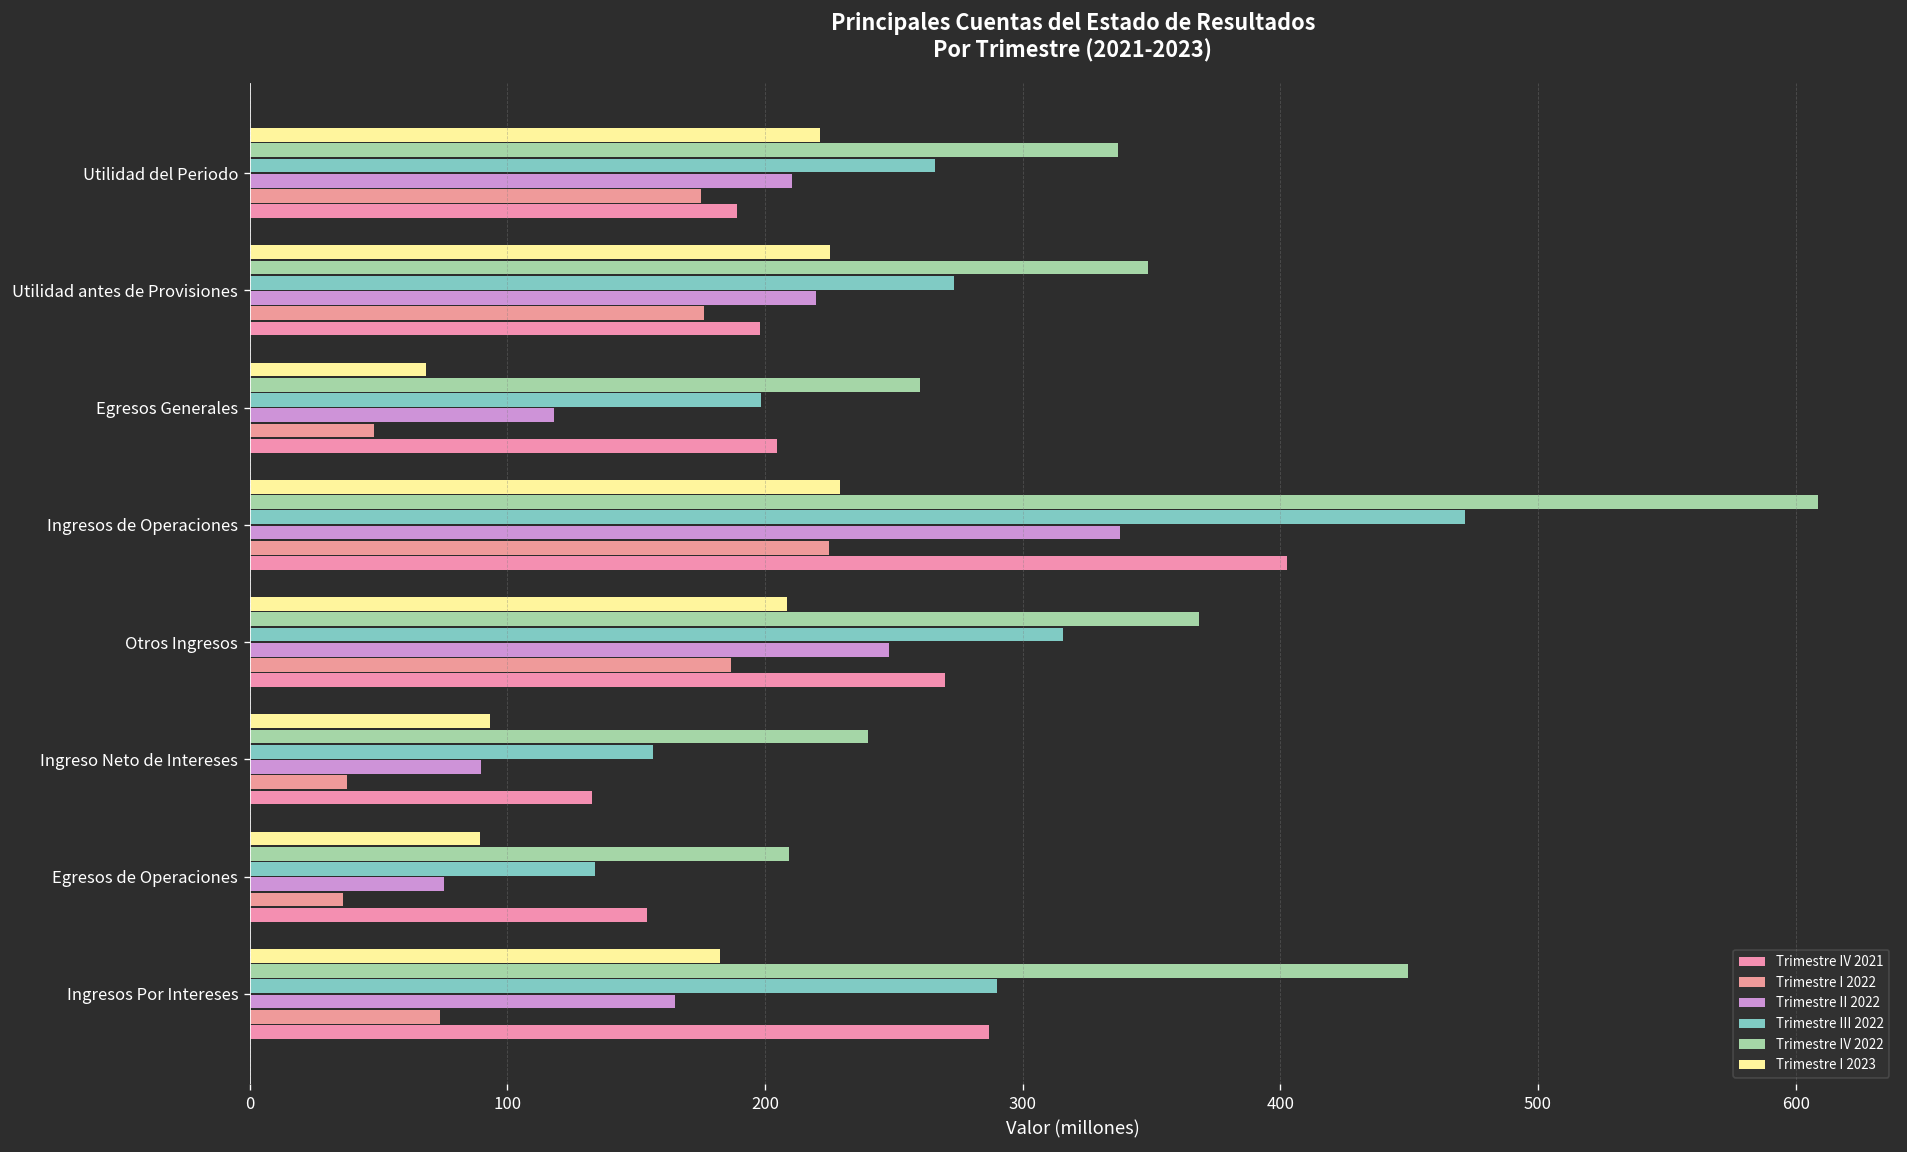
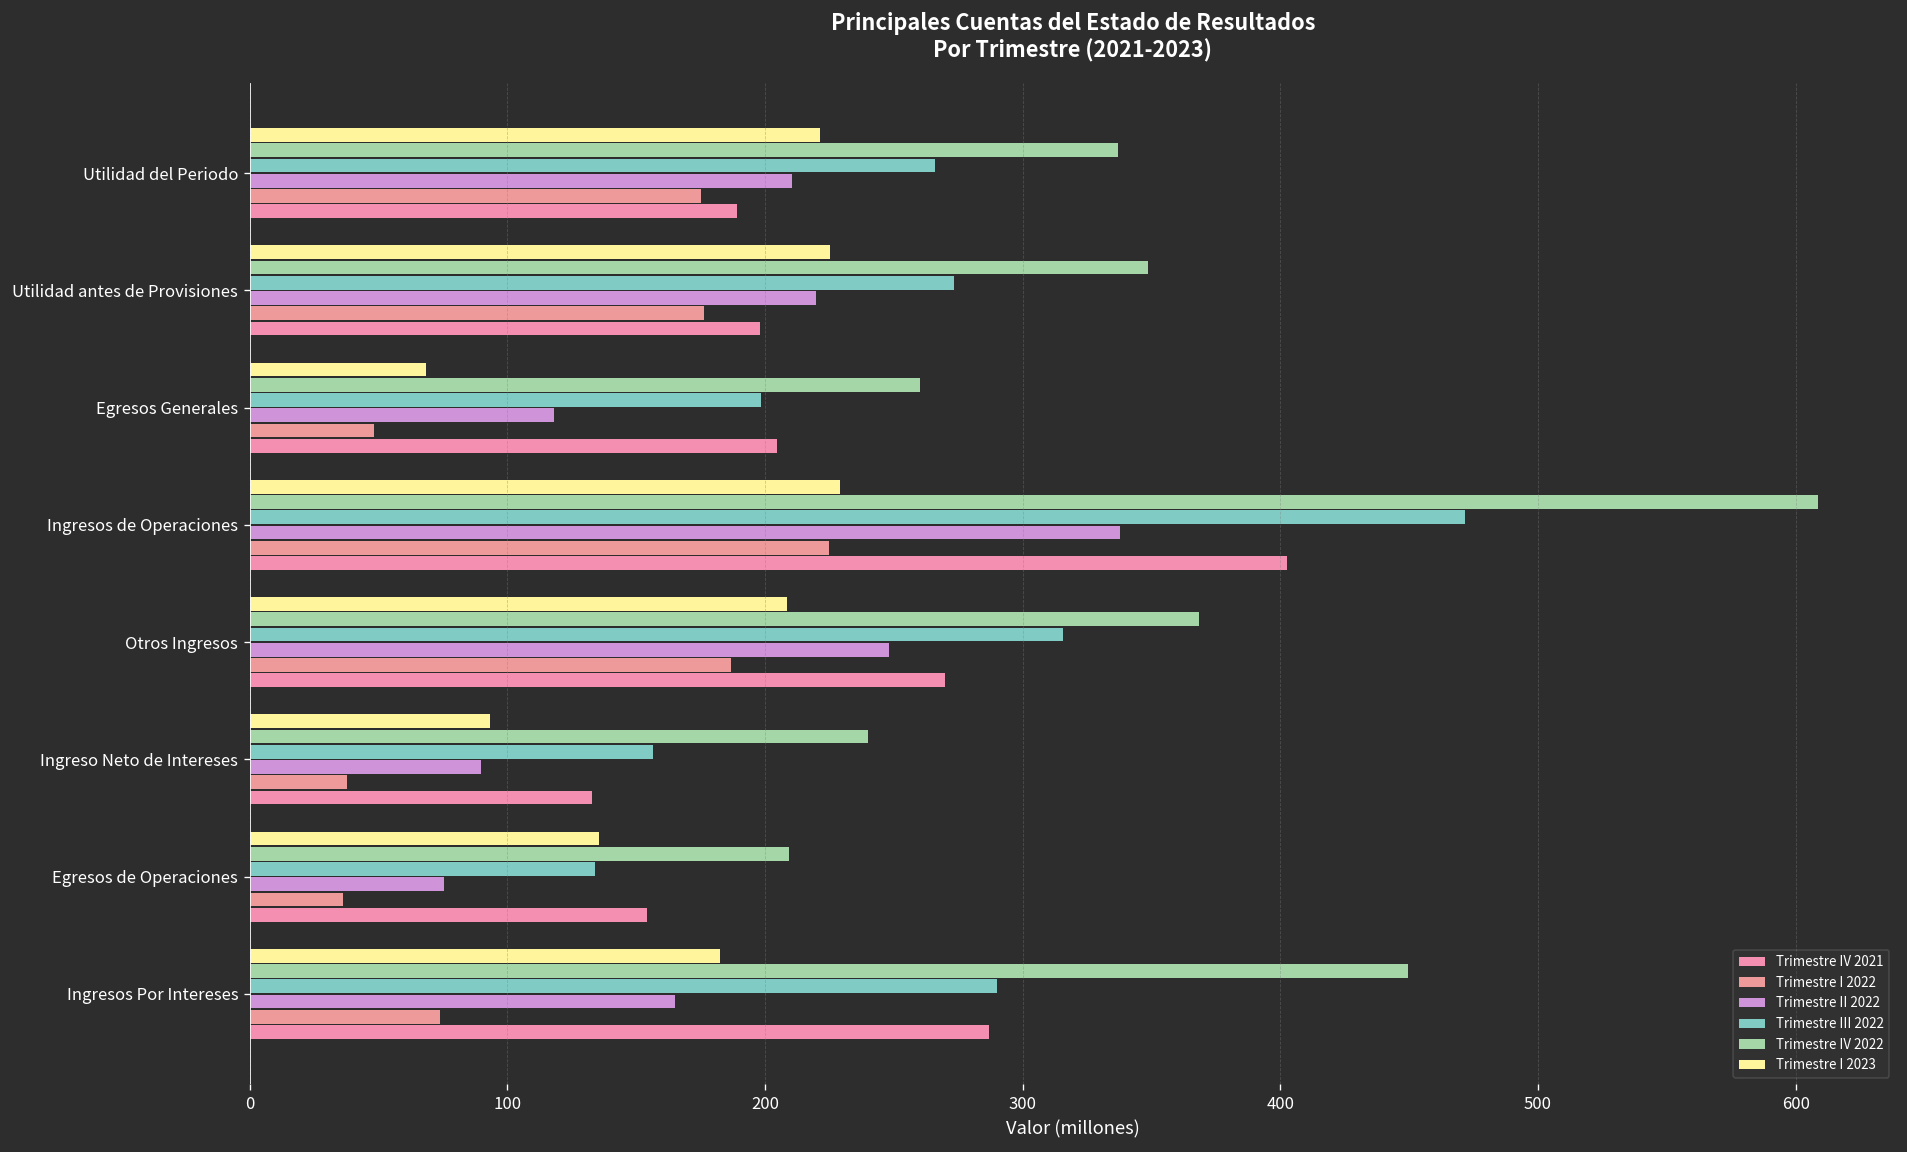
Trimestre I 2023, Egresos de Operaciones: 89 -> 136
